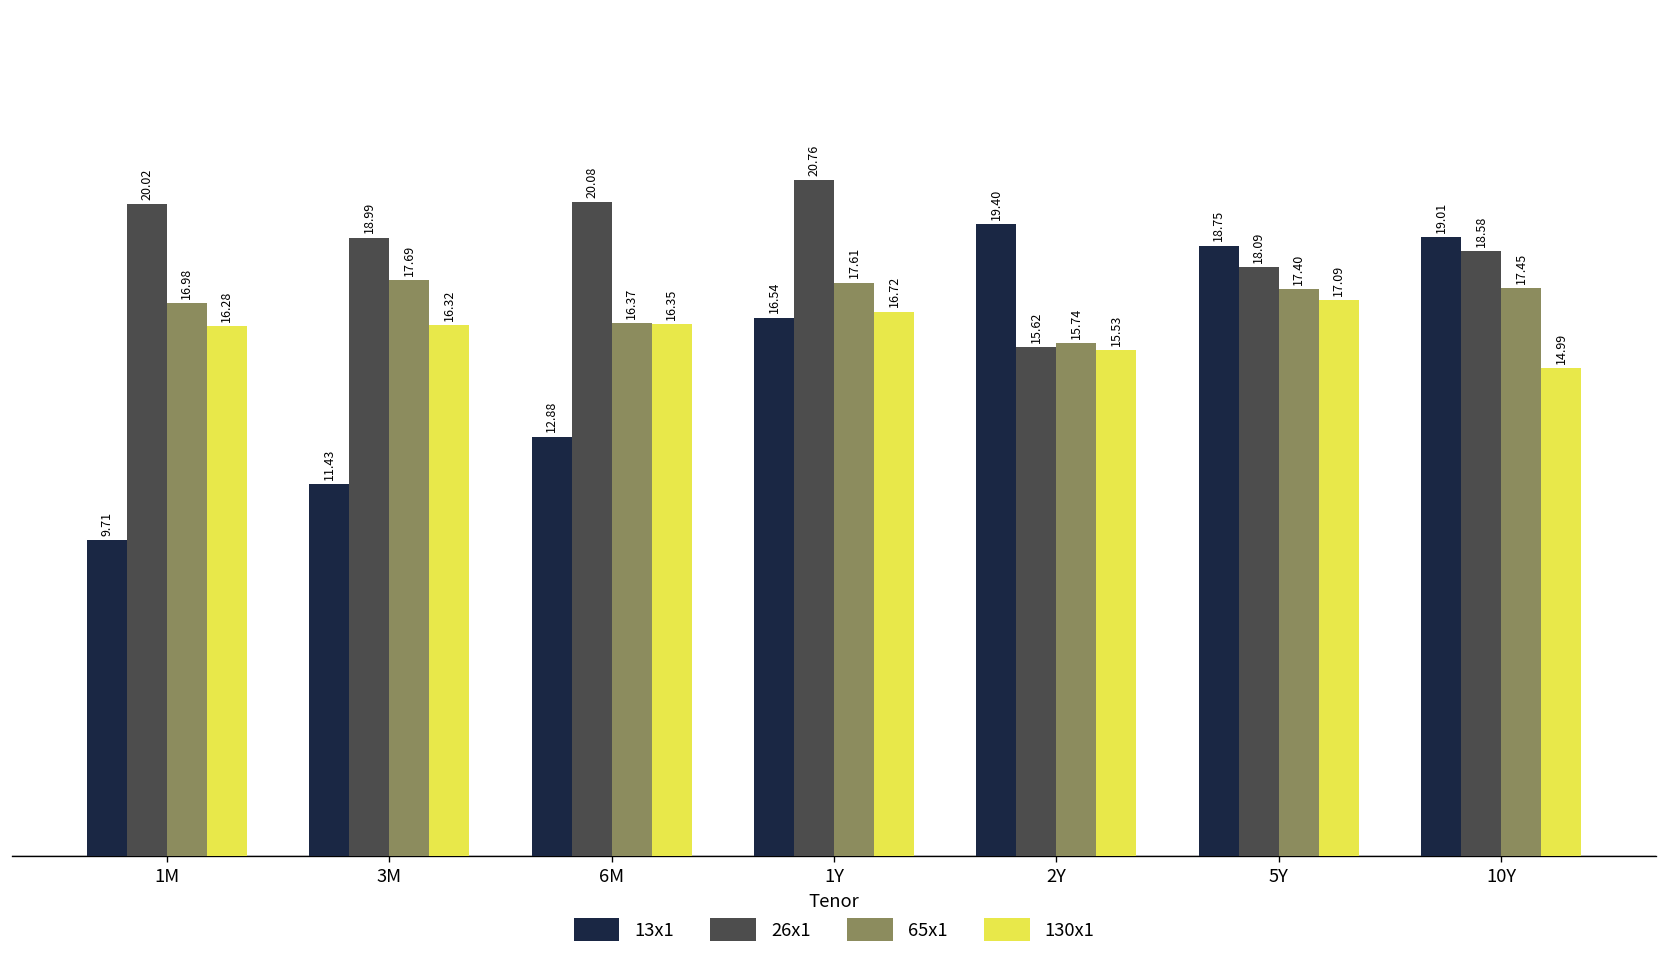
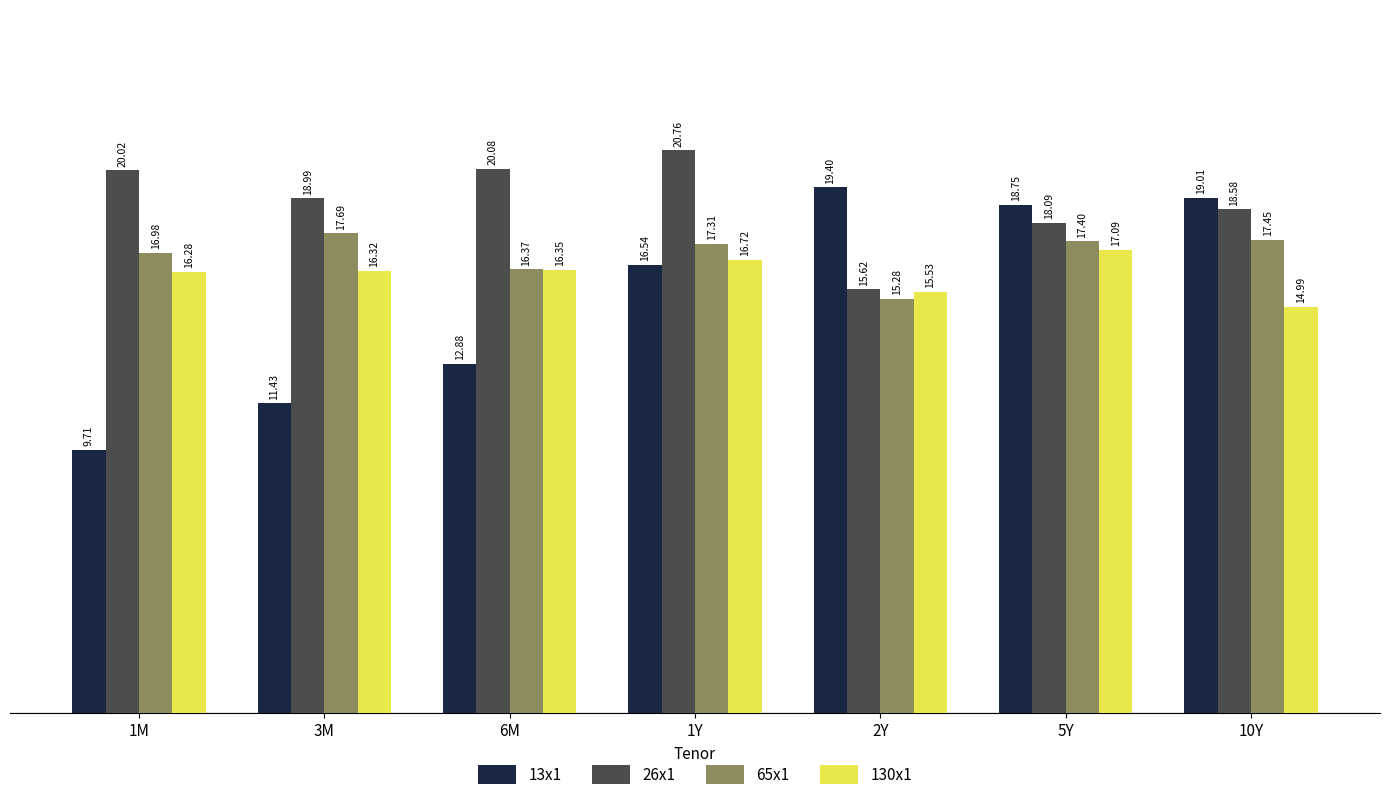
65x1, 1Y: 17.61 -> 17.31
65x1, 2Y: 15.74 -> 15.28
